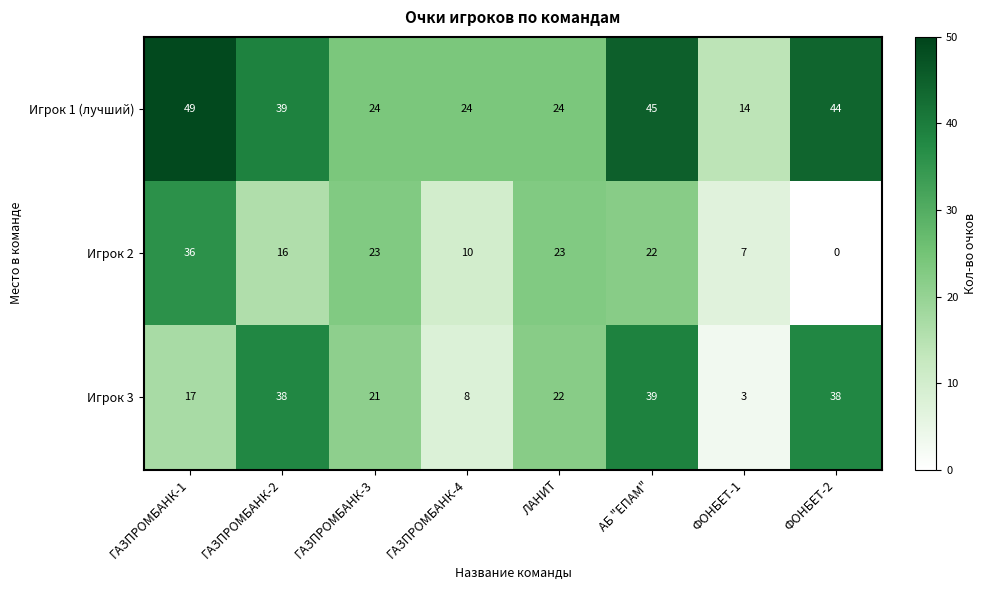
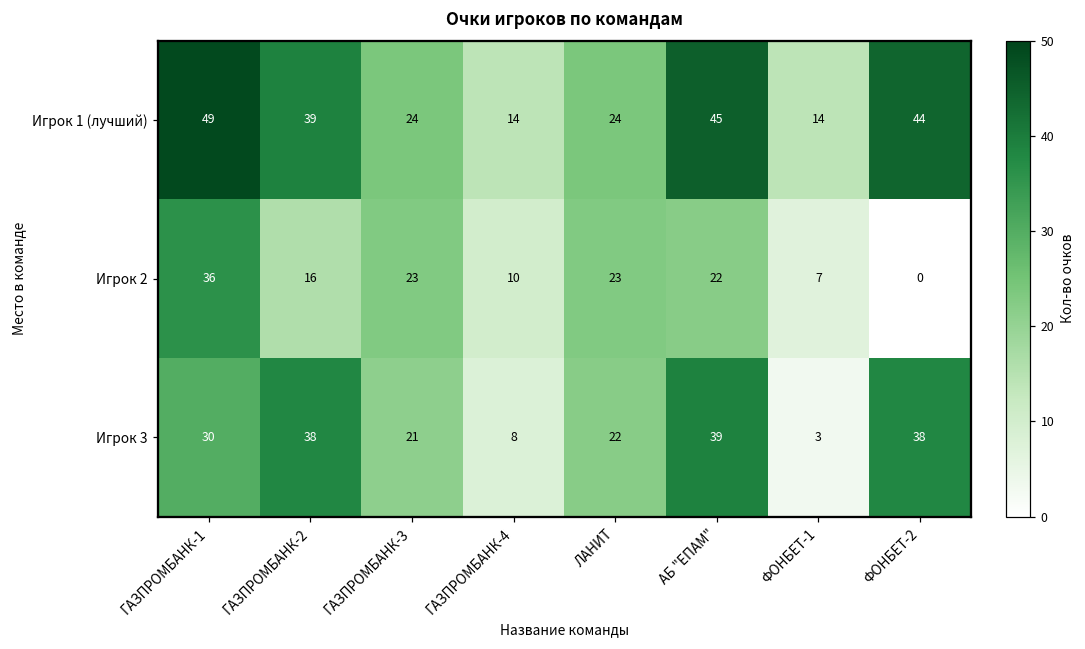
Игрок 1 (лучший), ГАЗПРОМБАНК-4: 24 -> 14
Игрок 3, ГАЗПРОМБАНК-1: 17 -> 30
